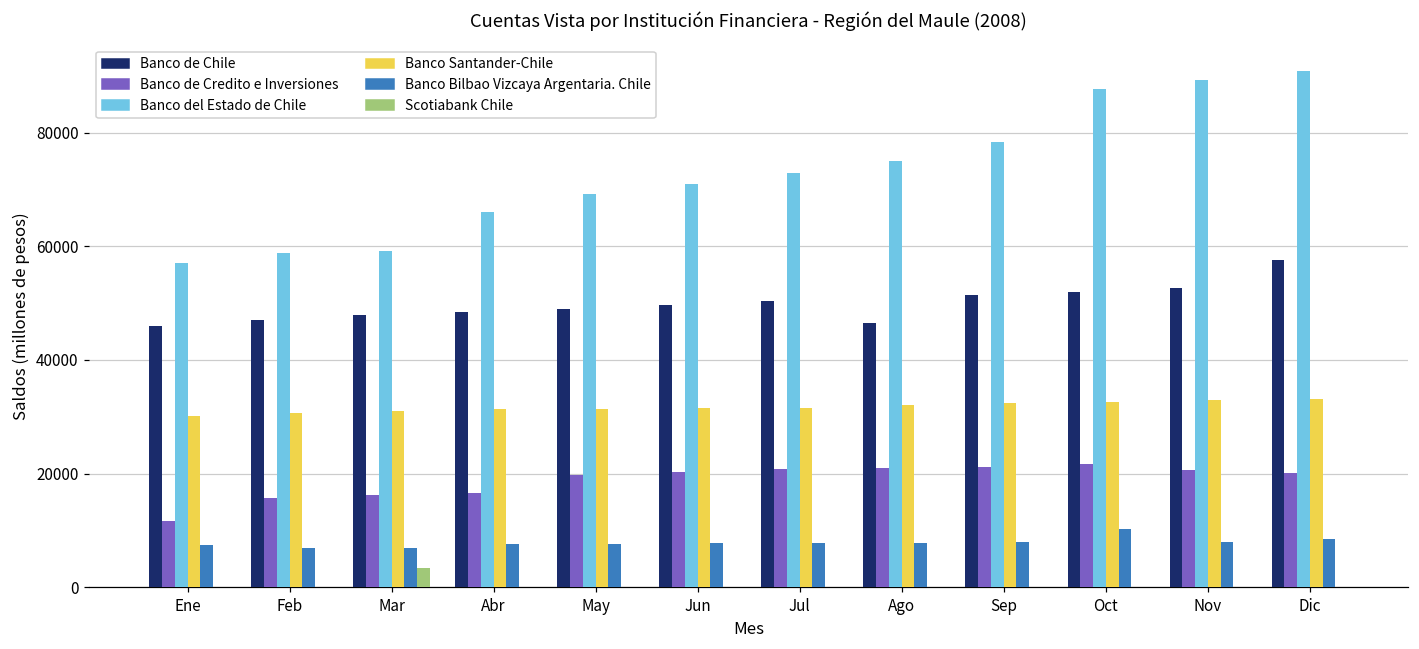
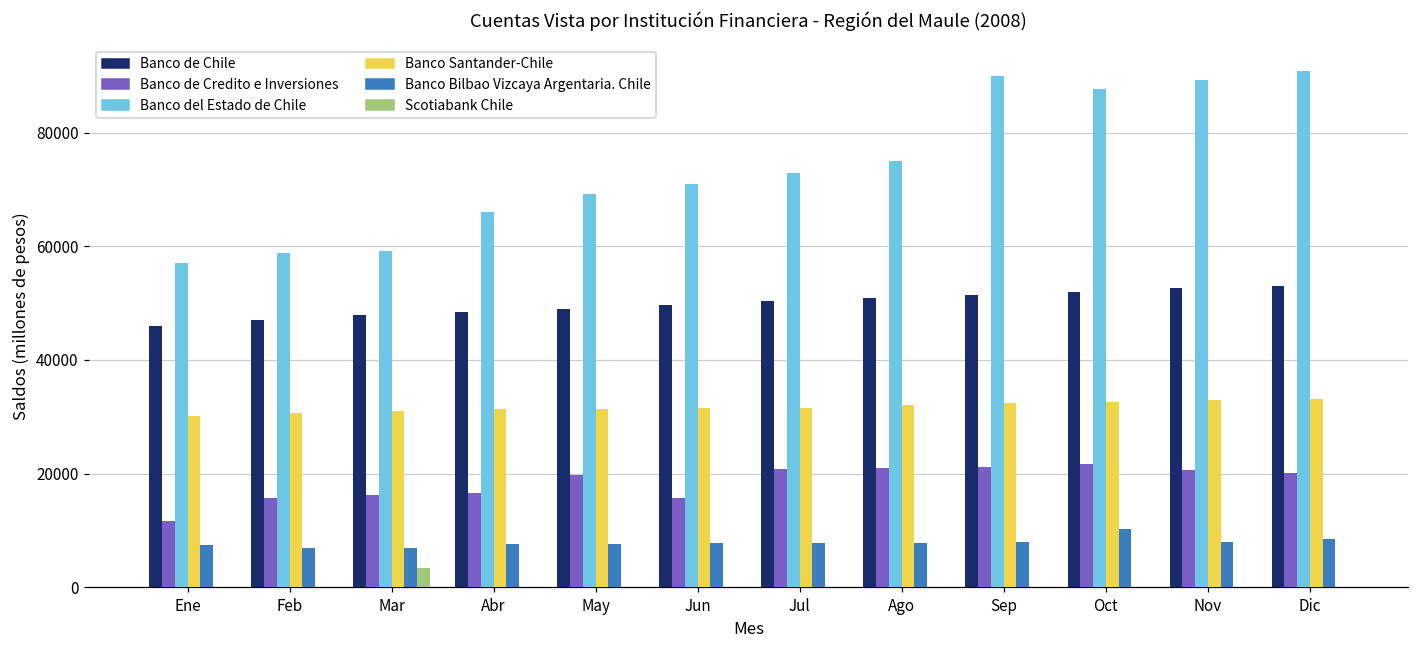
Banco de Credito e Inversiones, Jun: 20000 -> 16000
Banco de Chile, Ago: 46000 -> 51000
Banco del Estado de Chile, Sep: 78000 -> 90000
Banco de Chile, Dic: 58000 -> 53000
